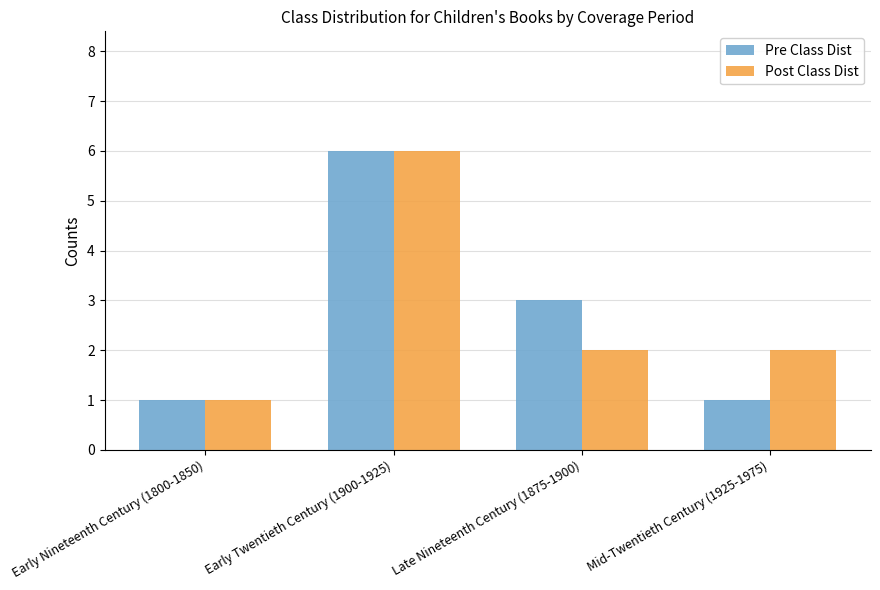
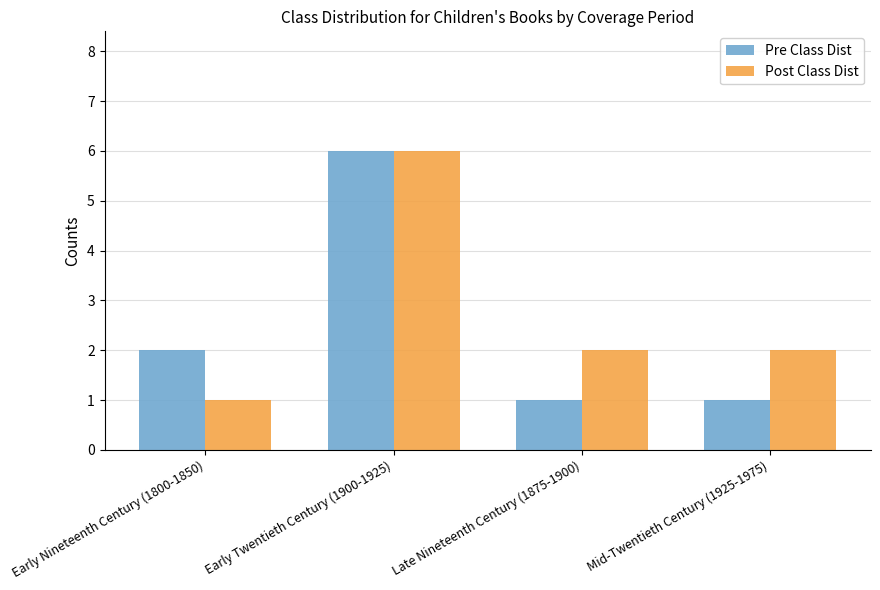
Pre Class Dist, Early Nineteenth Century (1800-1850): 1 -> 2
Pre Class Dist, Late Nineteenth Century (1875-1900): 3 -> 1
